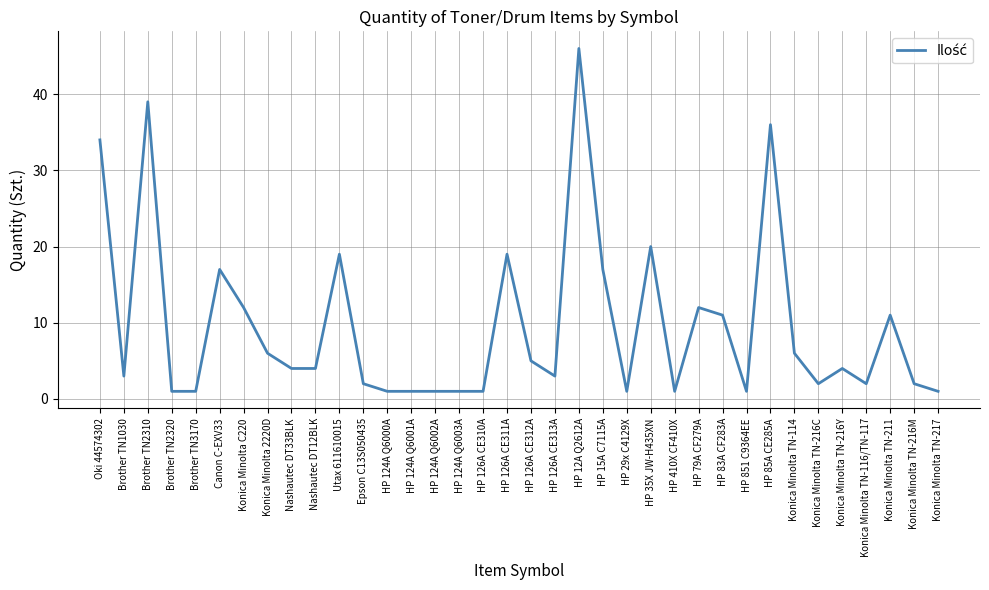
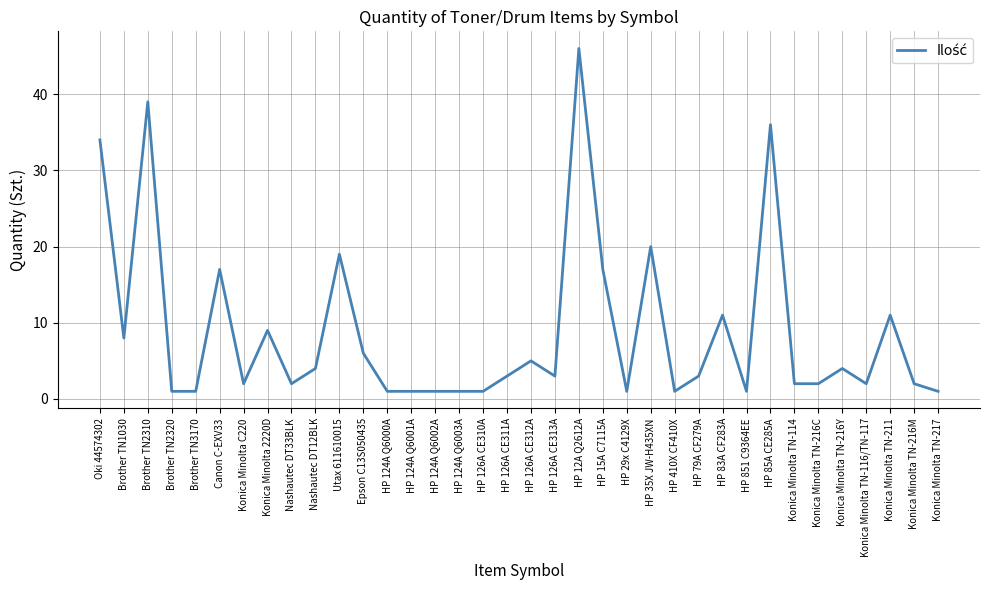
Brother TN1030: 3 -> 8
Konica Minolta C220: 12 -> 2
Konica Minolta 2220D: 6 -> 9
Nashautec DT33BLK: 4 -> 2
Epson C13S050435: 2 -> 6
HP 126A CE311A: 19 -> 3
HP 79A CF279A: 12 -> 3
Konica Minolta TN-114: 6 -> 2
